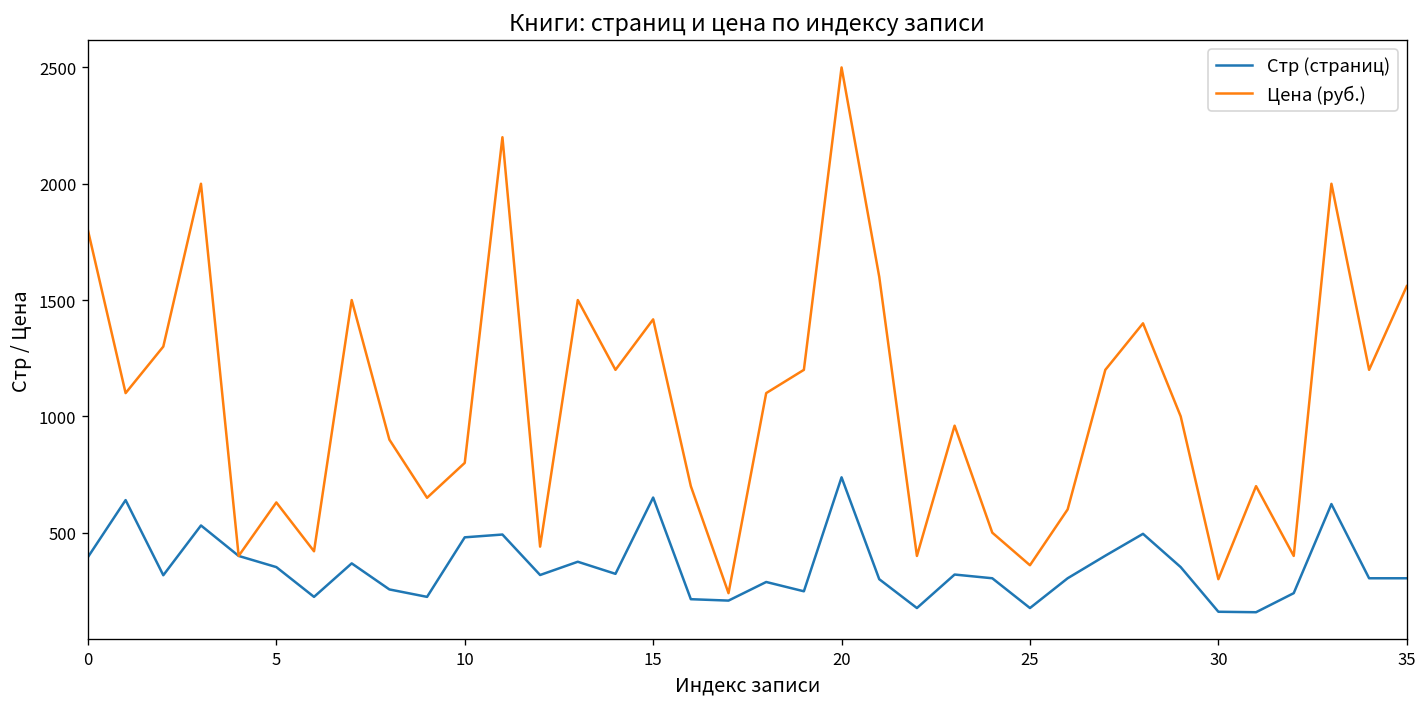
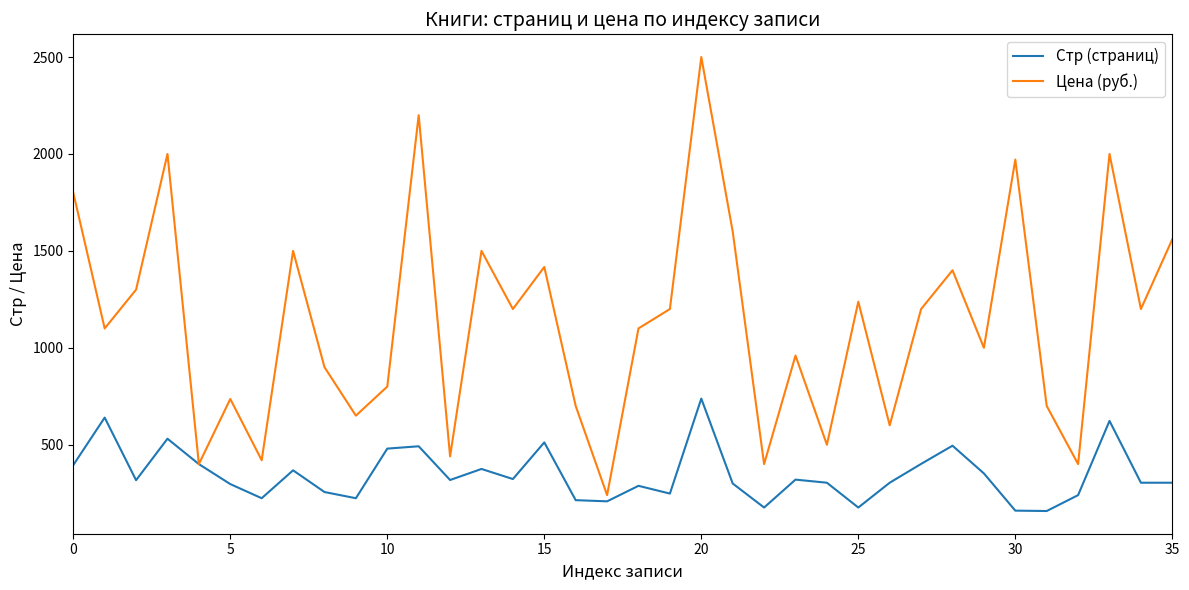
Стр (страниц), 5: 350 -> 300
Цена (руб.), 5: 630 -> 740
Стр (страниц), 15: 650 -> 510
Цена (руб.), 25: 360 -> 1240
Цена (руб.), 30: 300 -> 1970
